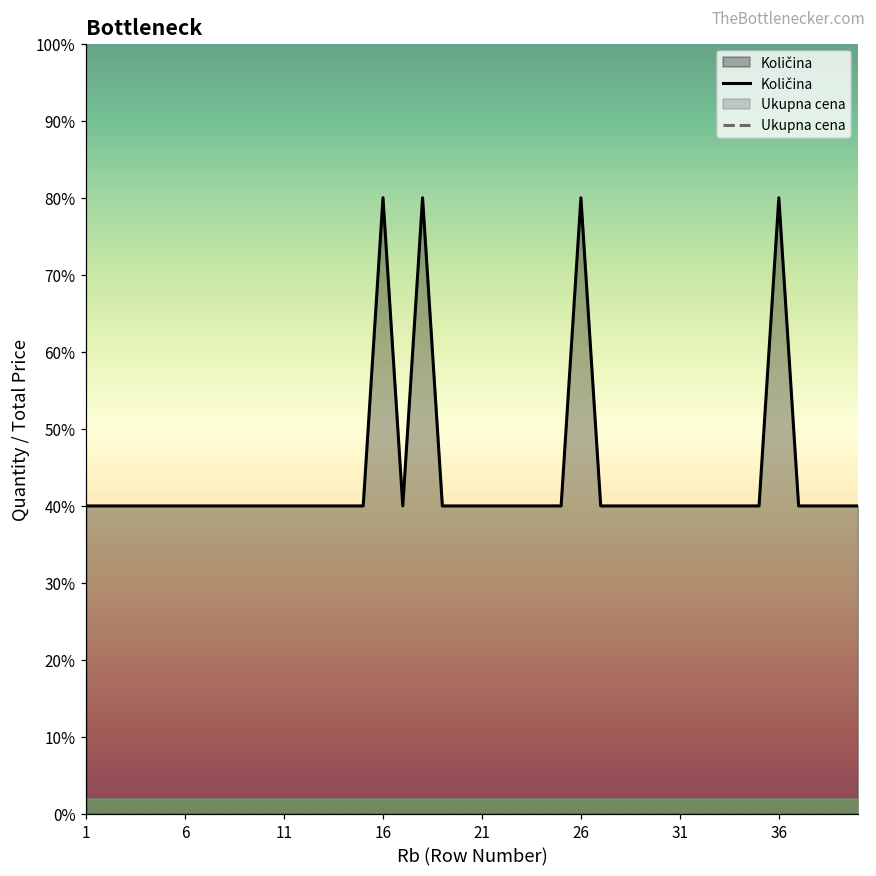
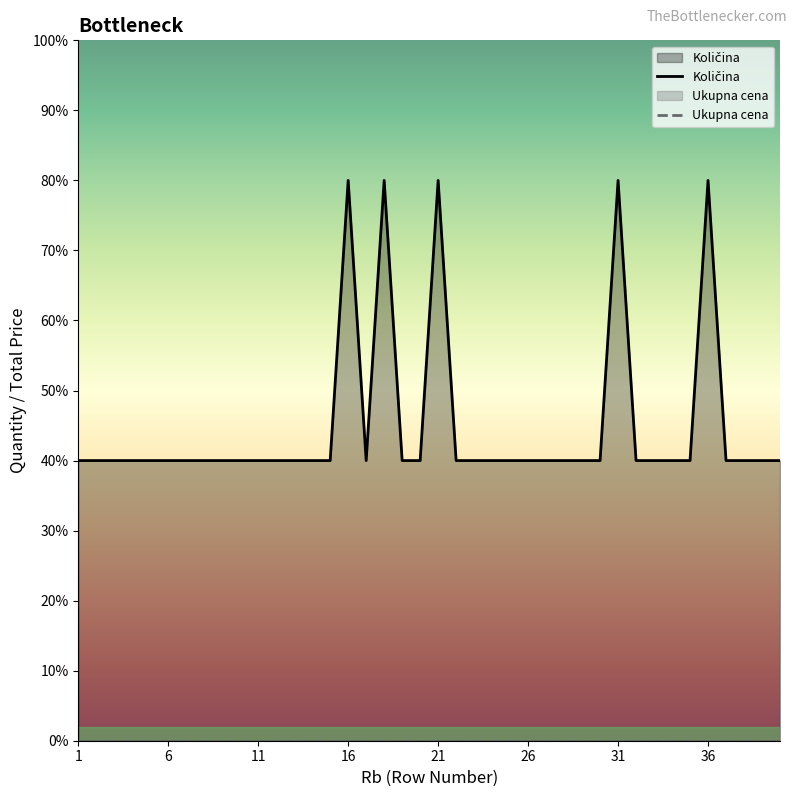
Količina, 21: 40% -> 80%
Količina, 26: 80% -> 40%
Količina, 31: 40% -> 80%
